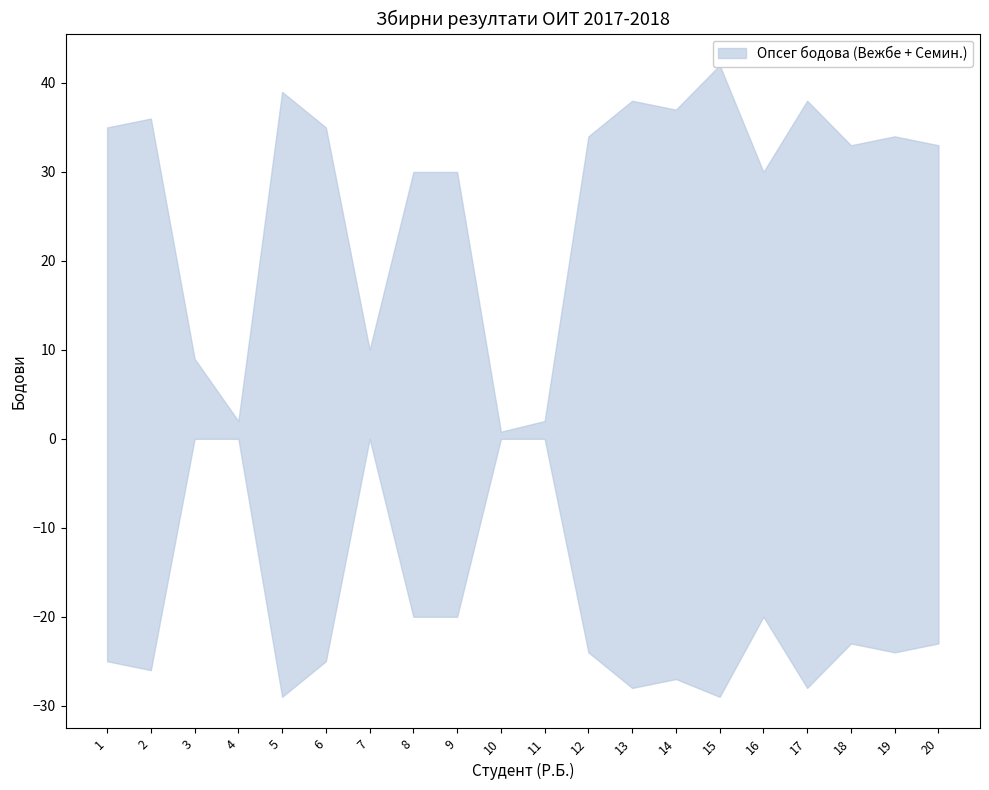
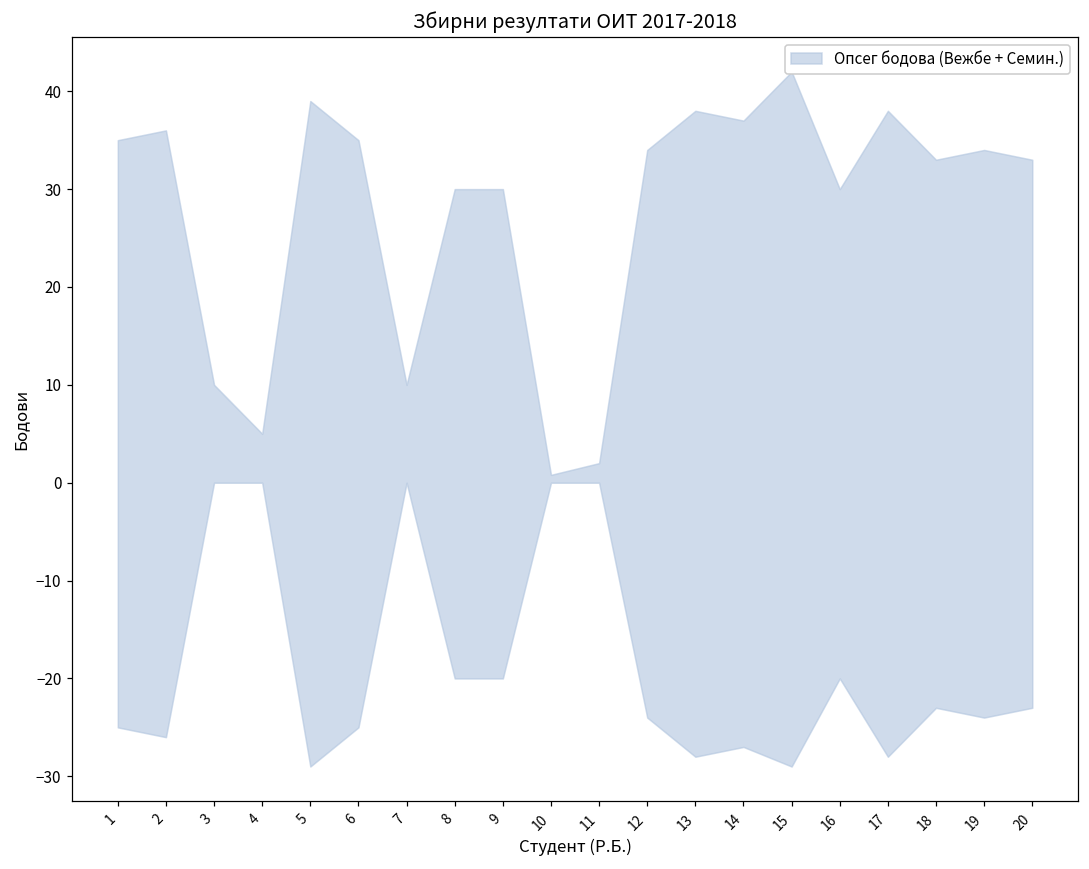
3: 9 -> 10
4: 2 -> 5
